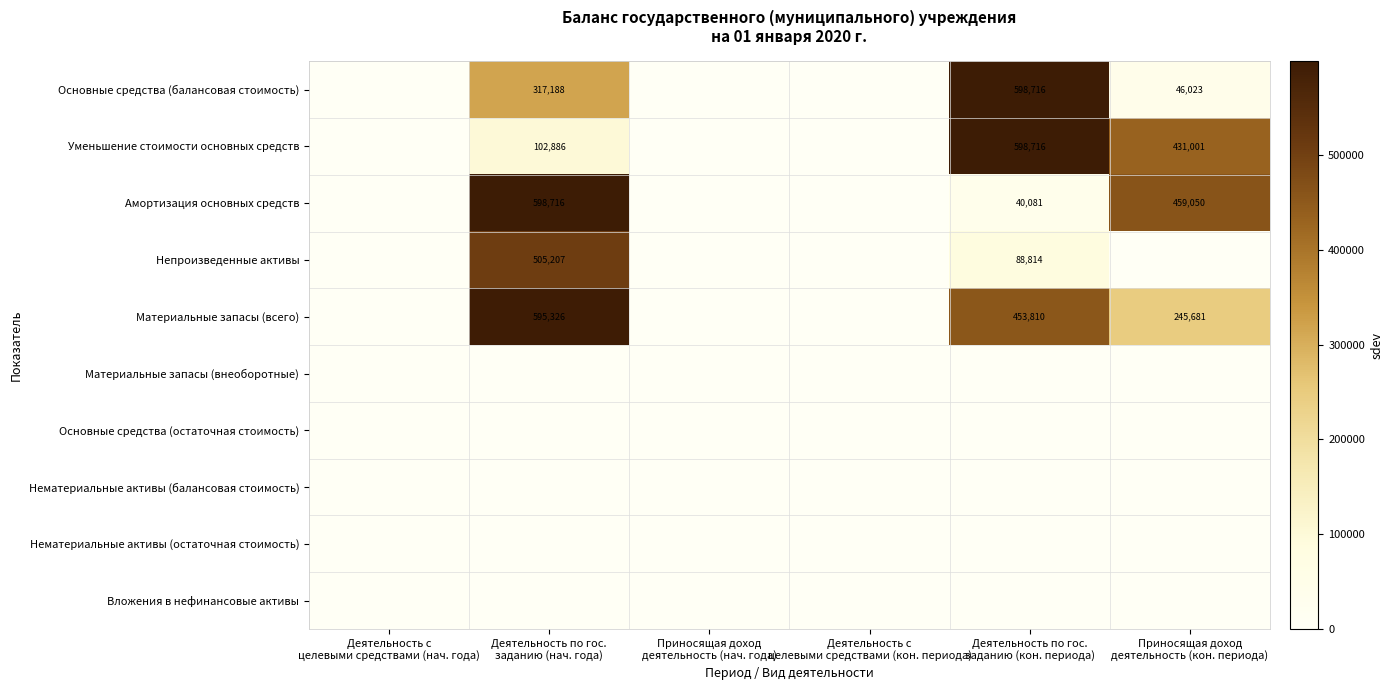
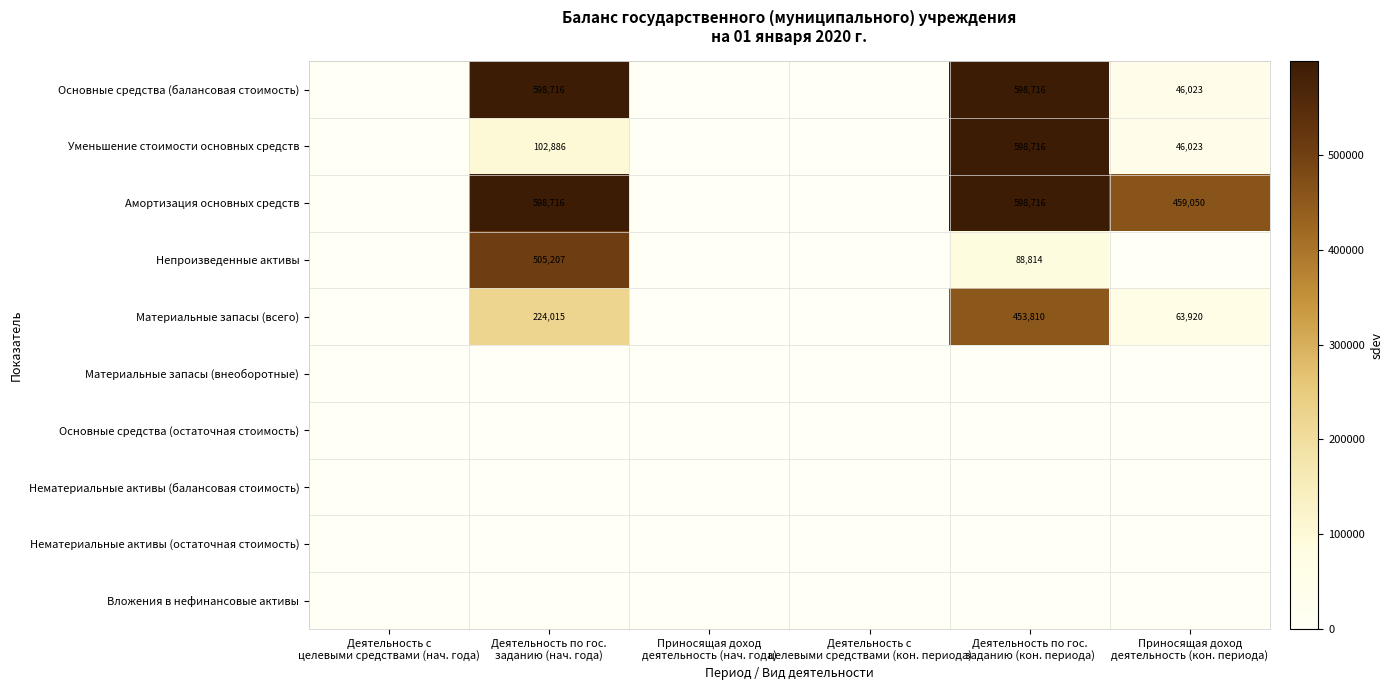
Основные средства (балансовая стоимость), Деятельность по гос. заданию (нач. года): 317,188 -> 598,716
Уменьшение стоимости основных средств, Приносящая доход деятельность (кон. периода): 431,001 -> 46,023
Амортизация основных средств, Деятельность по гос. заданию (кон. периода): 40,081 -> 598,716
Материальные запасы (всего), Деятельность по гос. заданию (нач. года): 595,326 -> 224,015
Материальные запасы (всего), Приносящая доход деятельность (кон. периода): 245,681 -> 63,920
